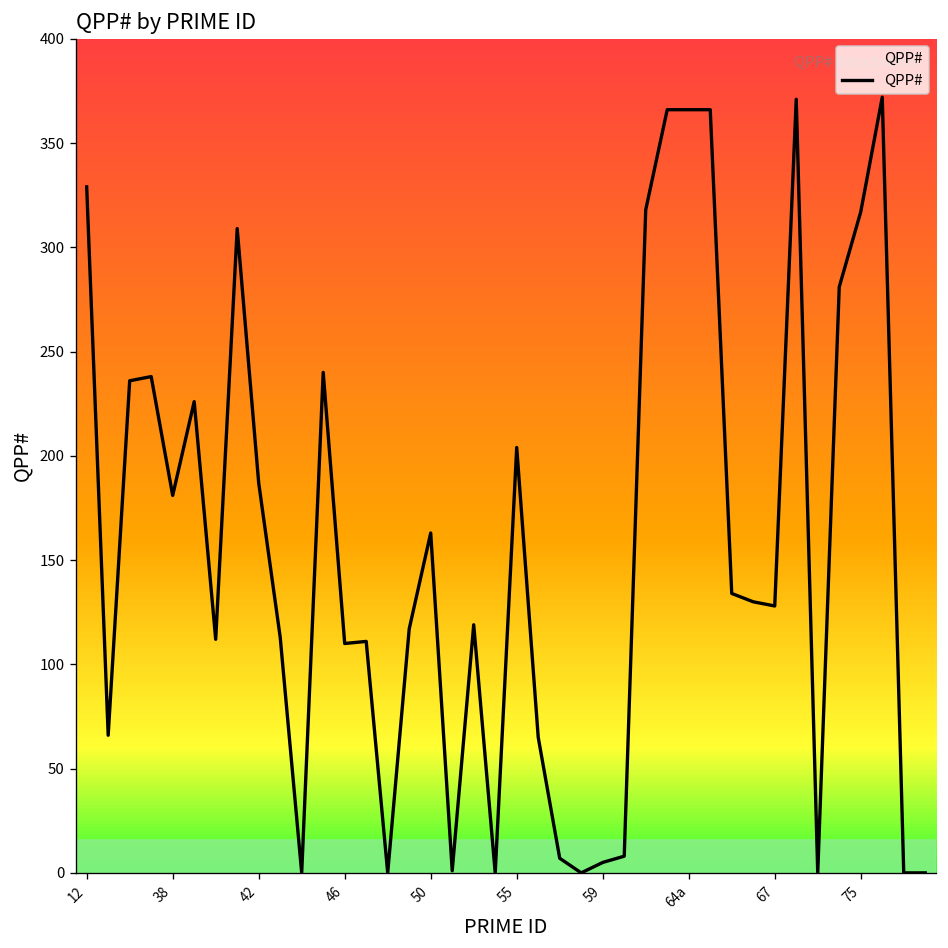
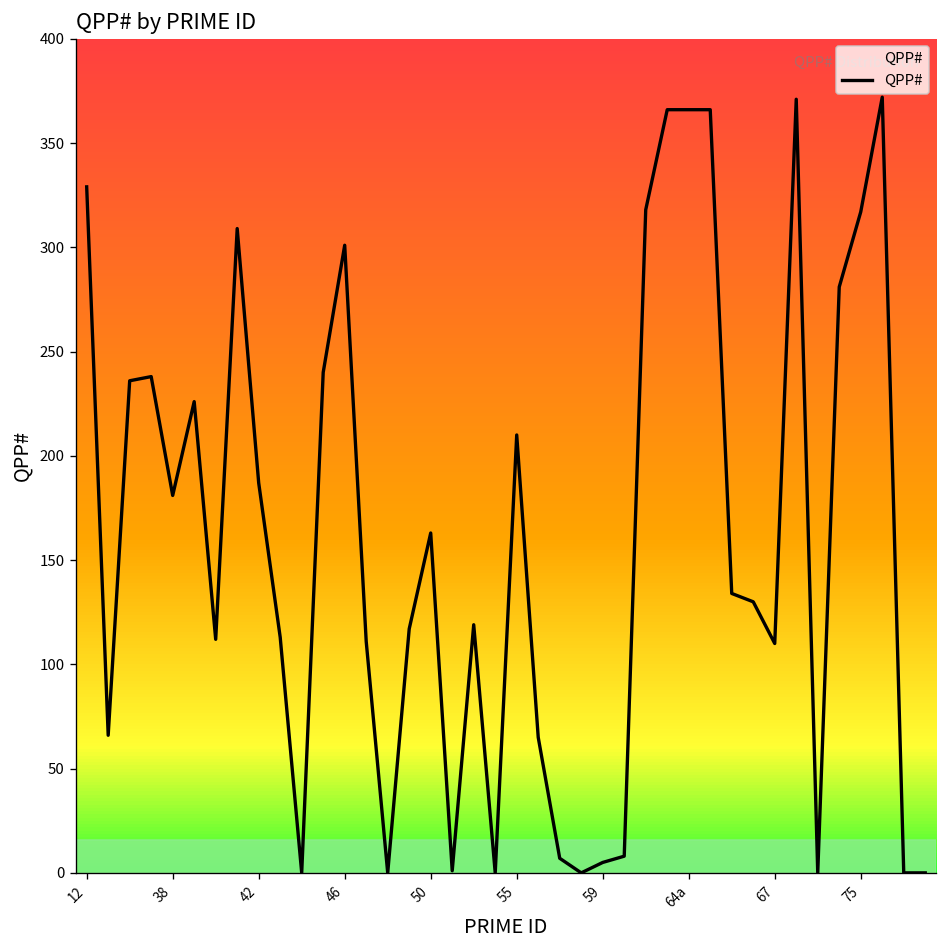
46: 110 -> 301
55: 204 -> 210
67: 128 -> 110
